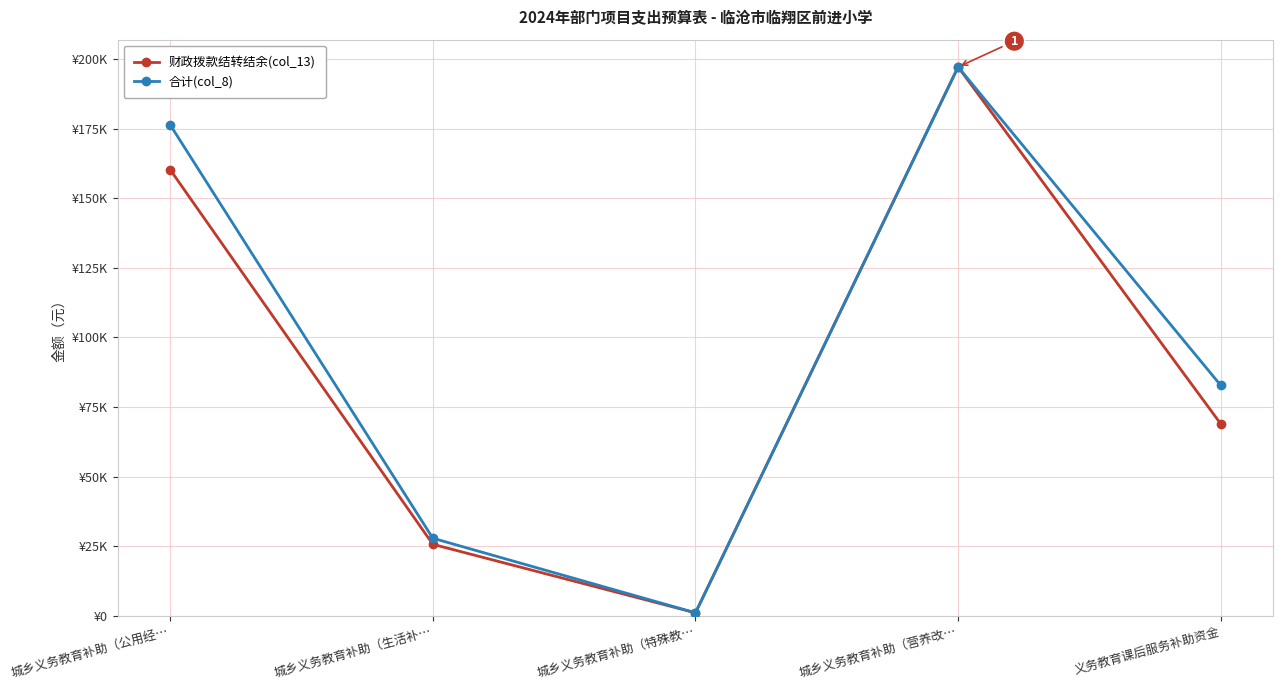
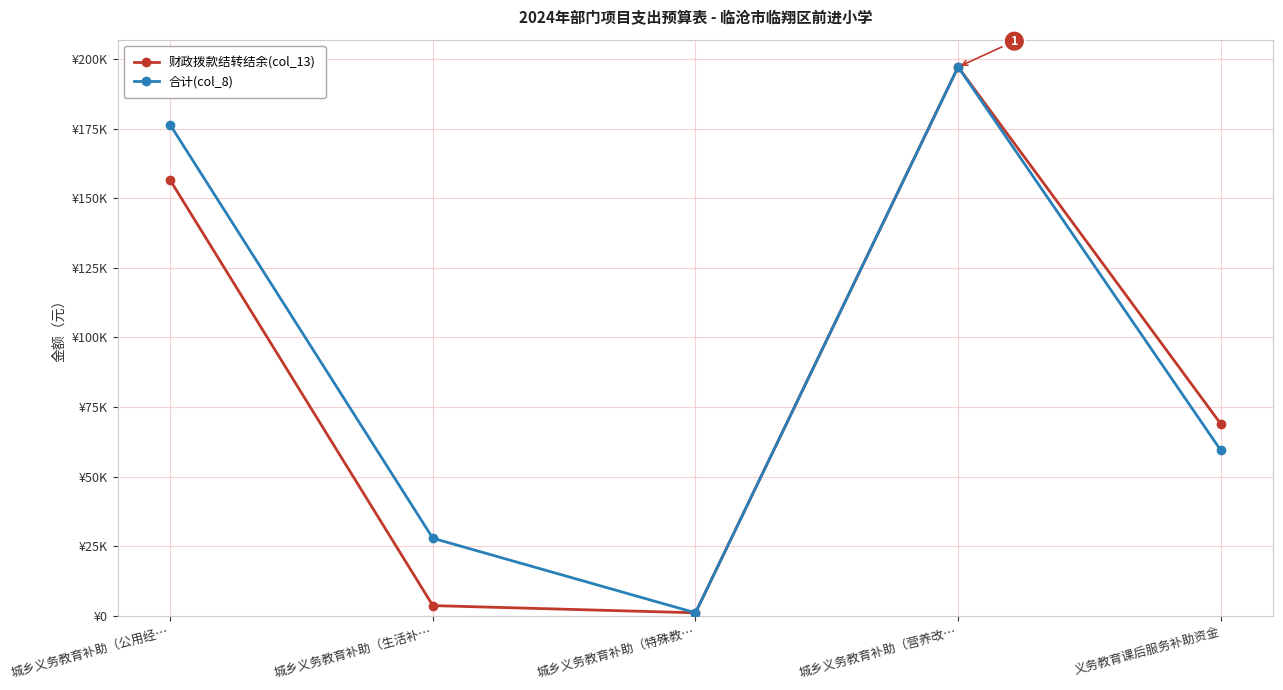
财政拨款结转结余(col_13), 城乡义务教育补助（公用经…: ¥160000 -> ¥156000
财政拨款结转结余(col_13), 城乡义务教育补助（生活补…: ¥26000 -> ¥4000
合计(col_8), 义务教育课后服务补助资金: ¥83000 -> ¥59000
